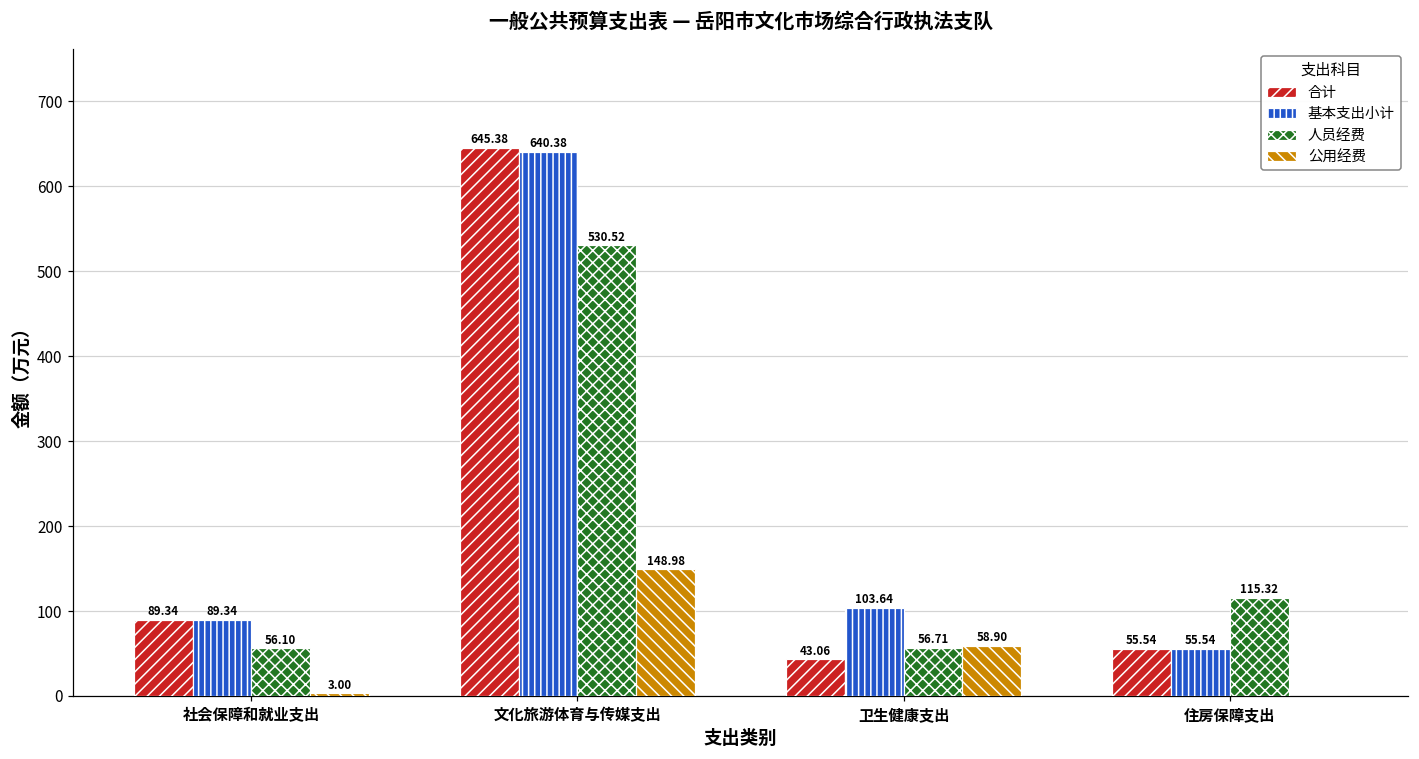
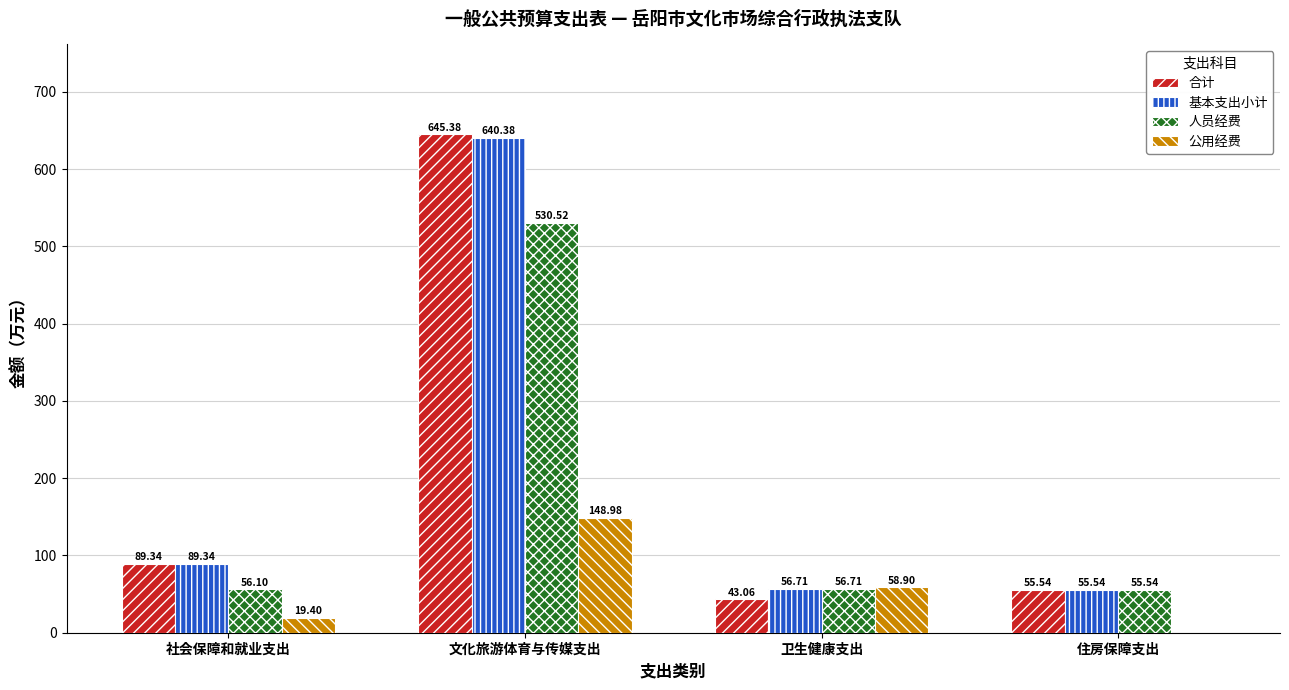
公用经费, 社会保障和就业支出: 3.00 -> 19.40
基本支出小计, 卫生健康支出: 103.64 -> 56.71
人员经费, 住房保障支出: 115.32 -> 55.54
